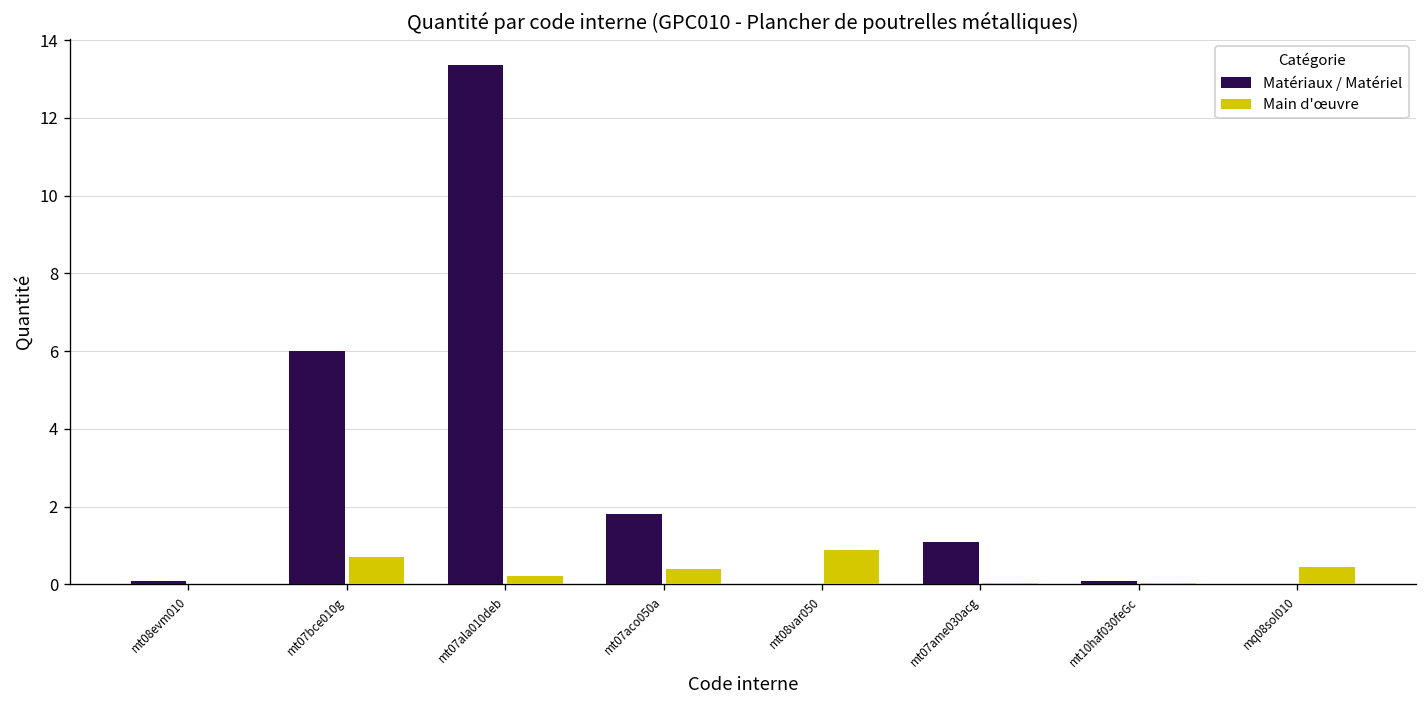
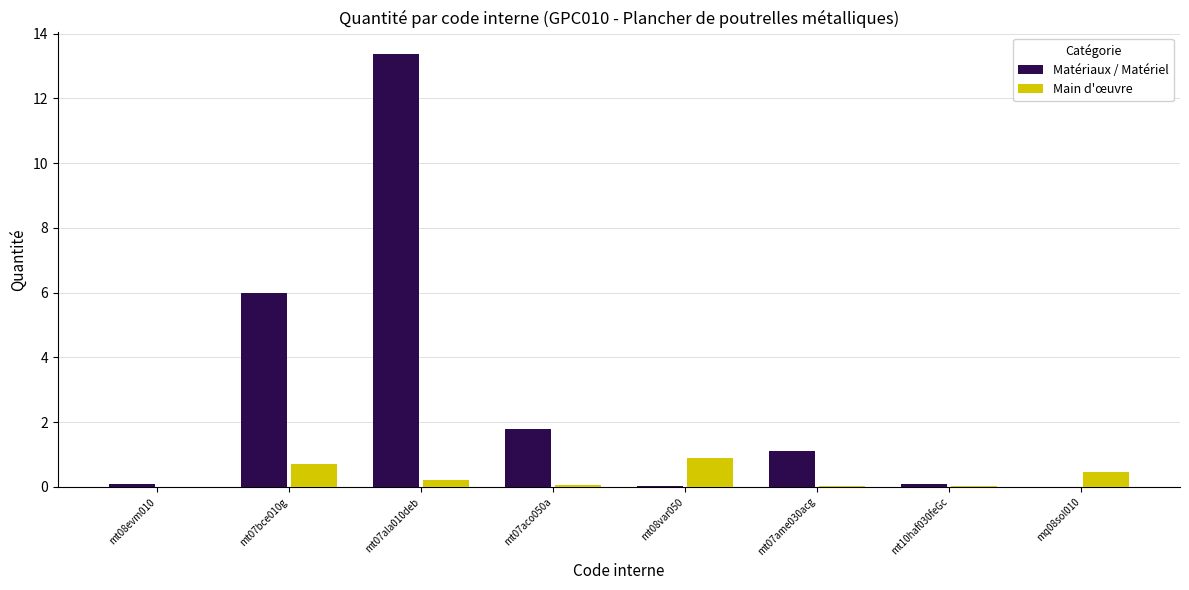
Main d'œuvre, mt07aco050a: 0.4 -> 0.1
